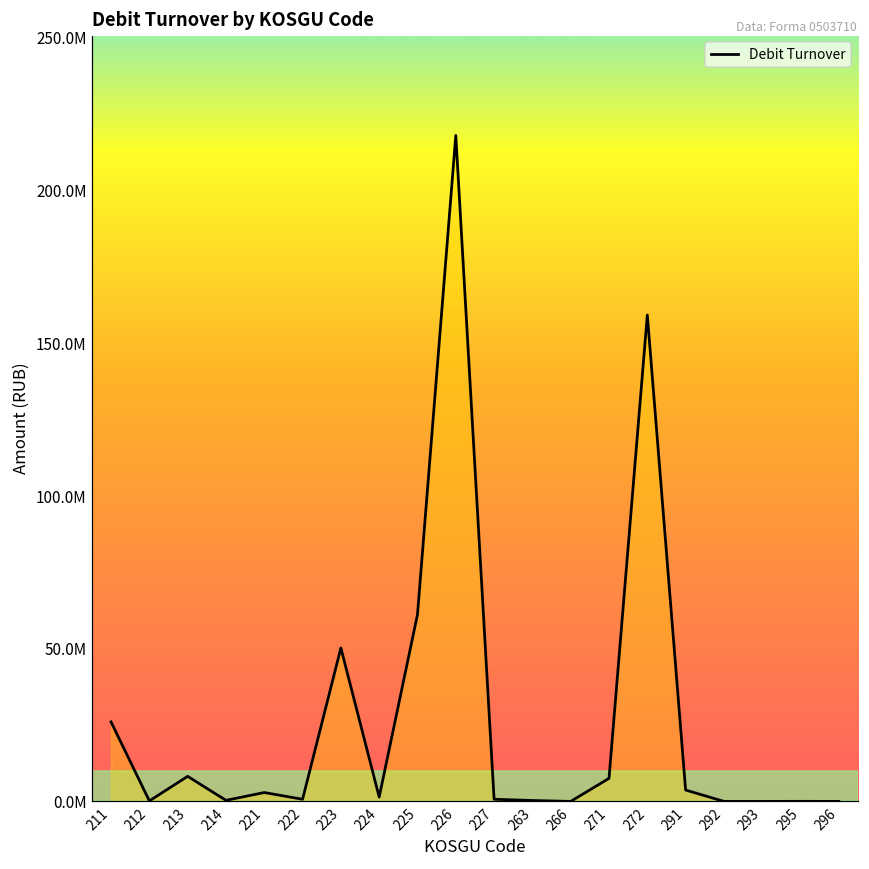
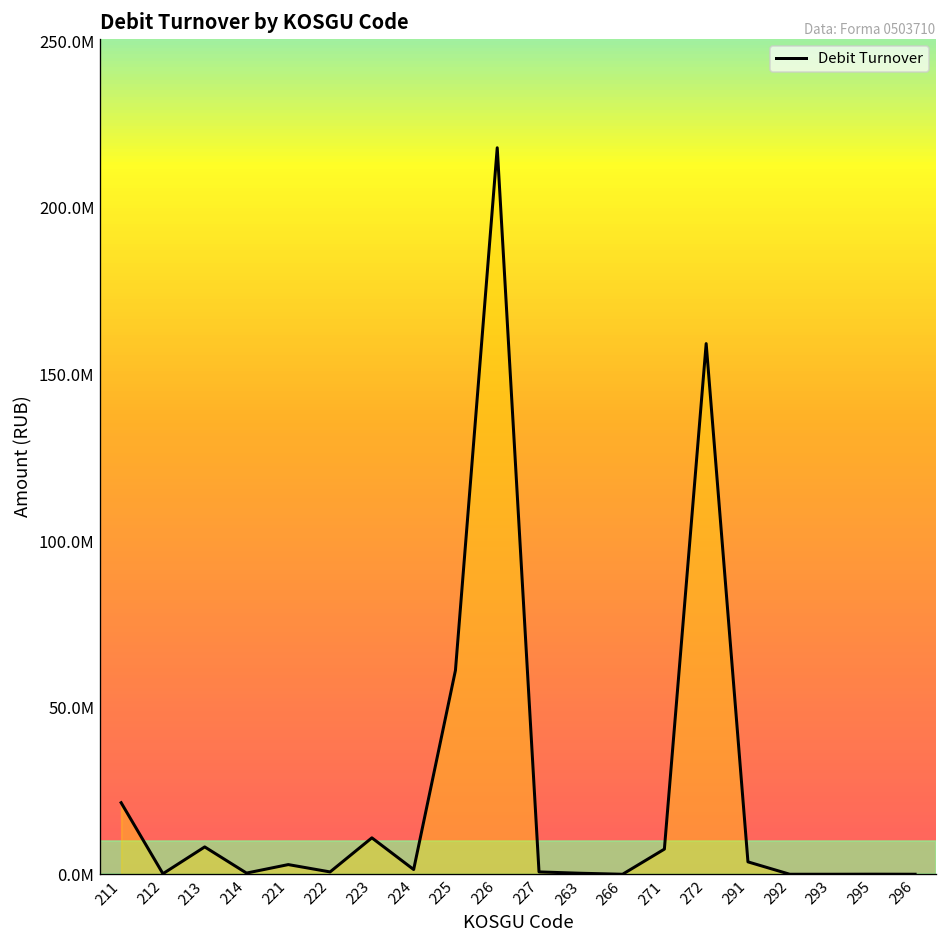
211: 26000000 -> 21000000
223: 50000000 -> 11000000
